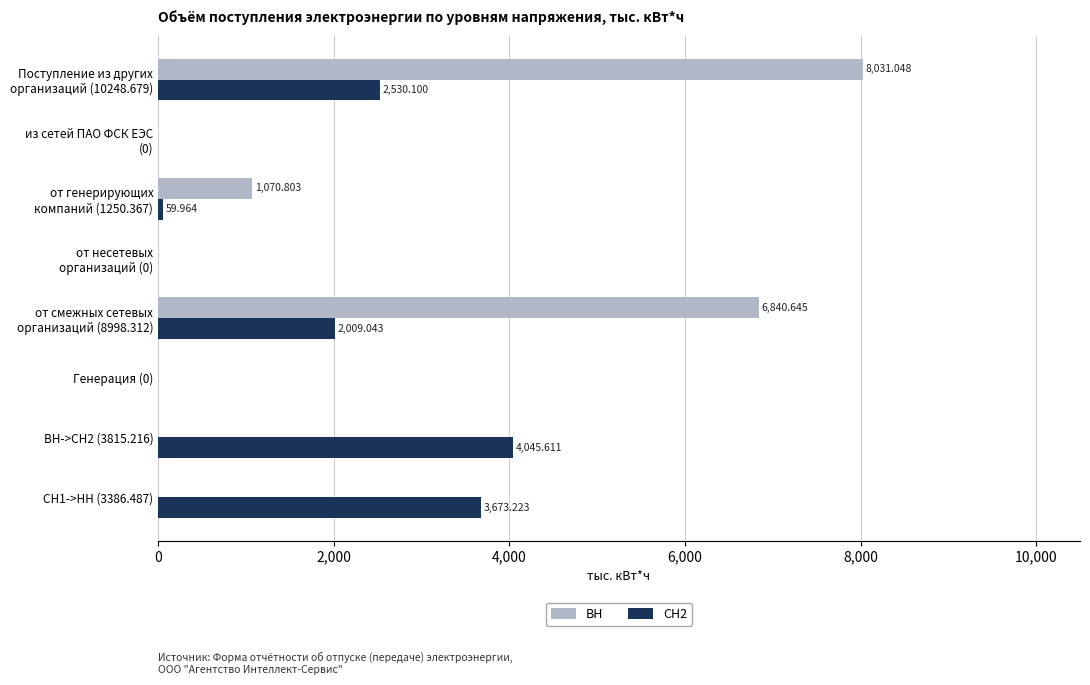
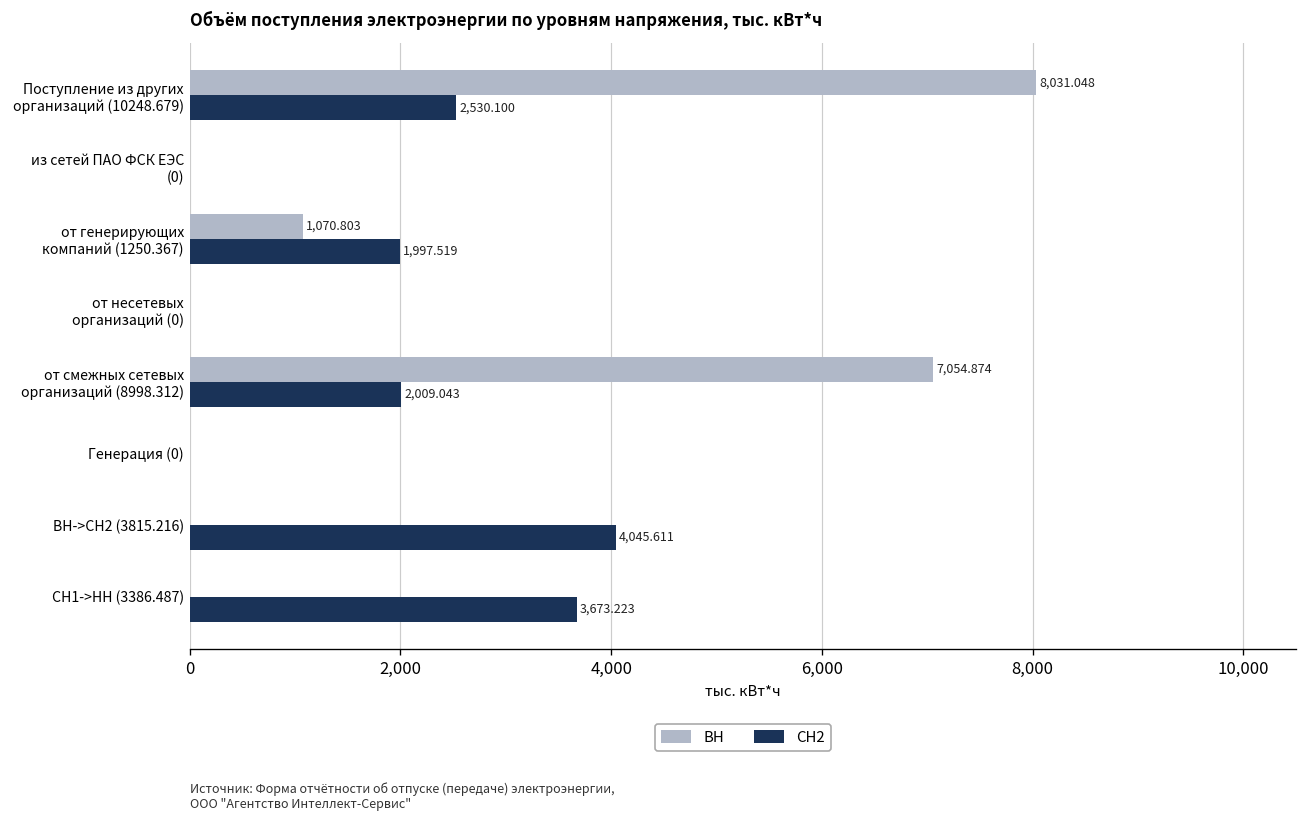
СН2, от генерирующих компаний (1250.367): 59.964 -> 1,997.519
ВН, от смежных сетевых организаций (8998.312): 6,840.645 -> 7,054.874
